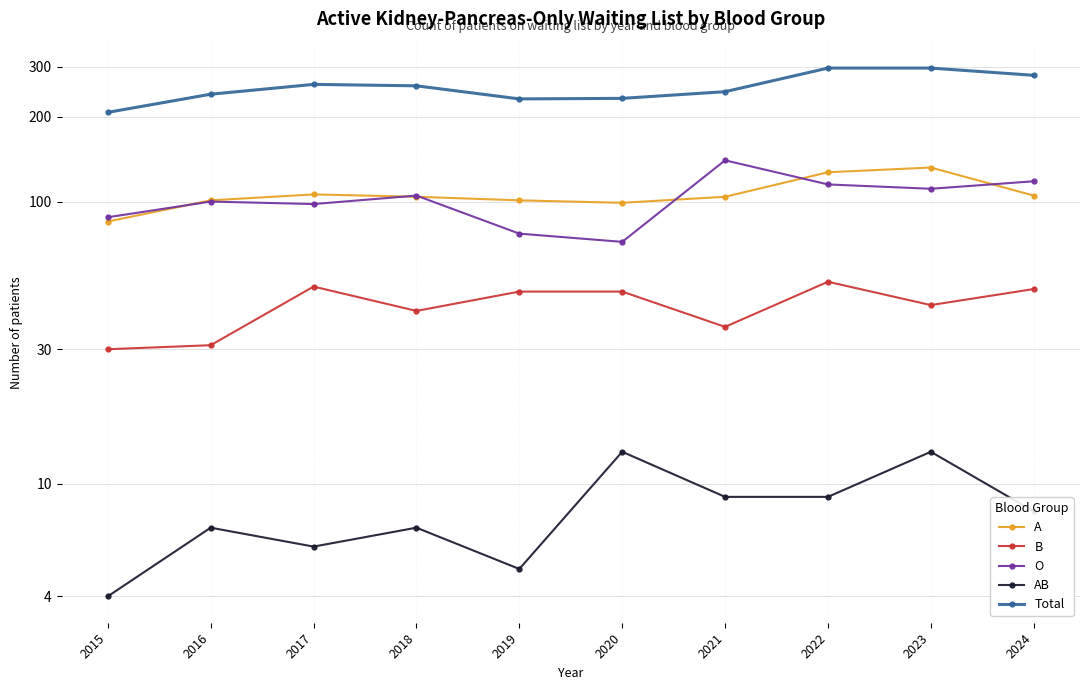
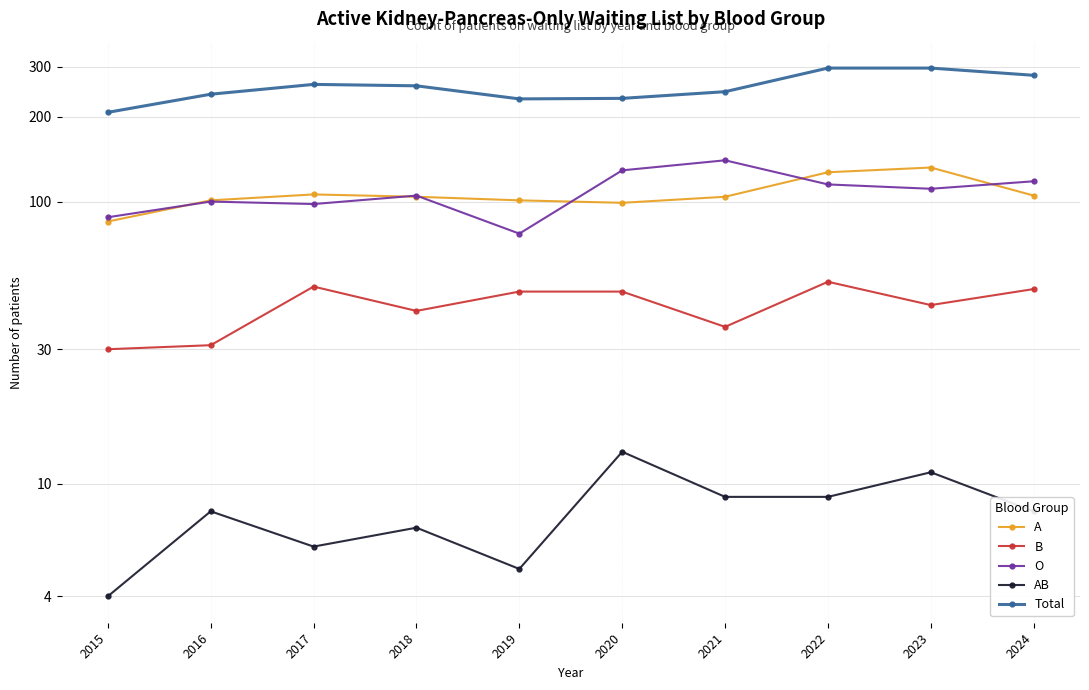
AB, 2016: 7 -> 8
O, 2020: 72 -> 130
AB, 2023: 13 -> 11
